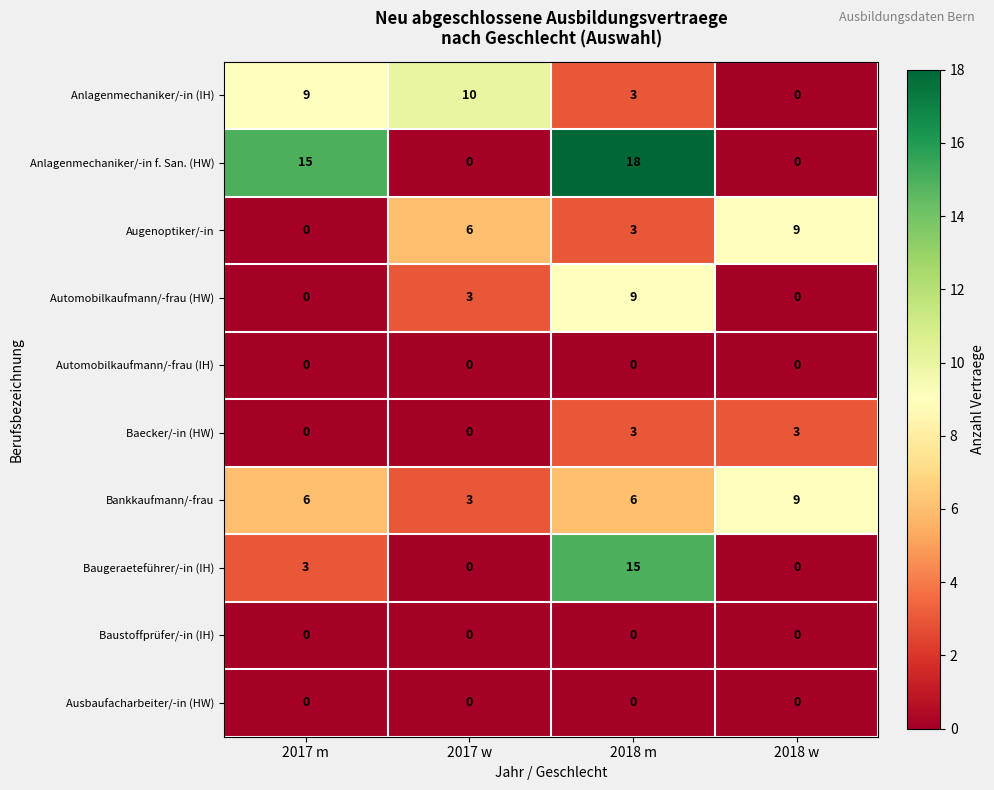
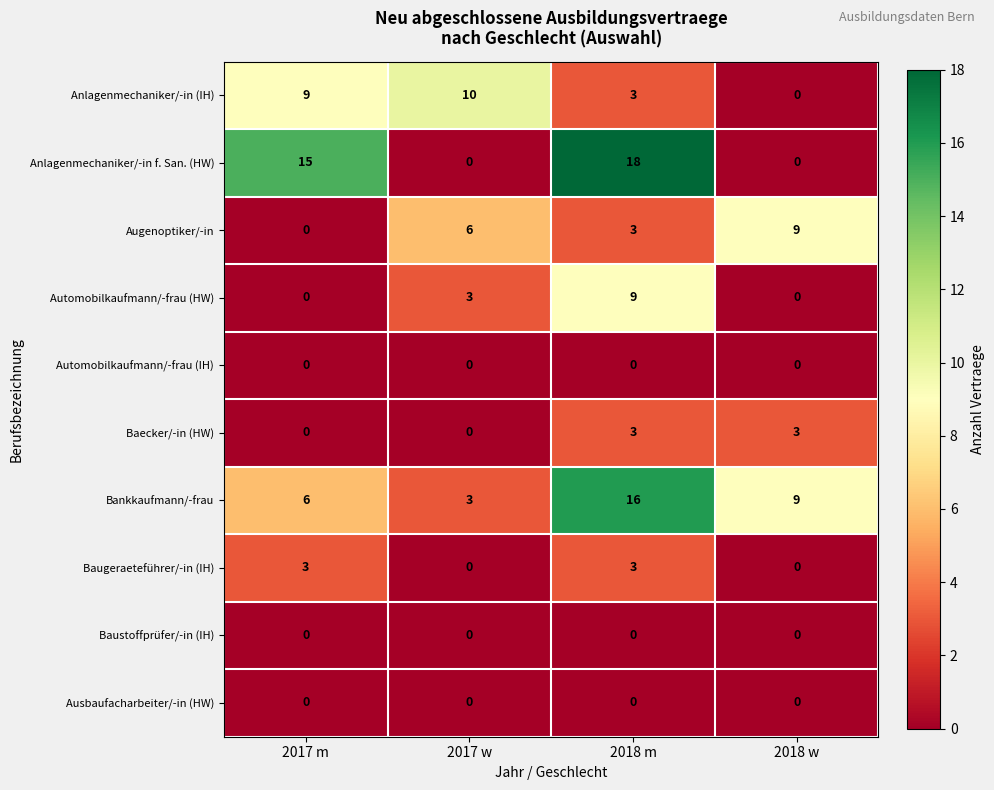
Bankkaufmann/-frau, 2018 m: 6 -> 16
Baugeraeteführer/-in (IH), 2018 m: 15 -> 3
